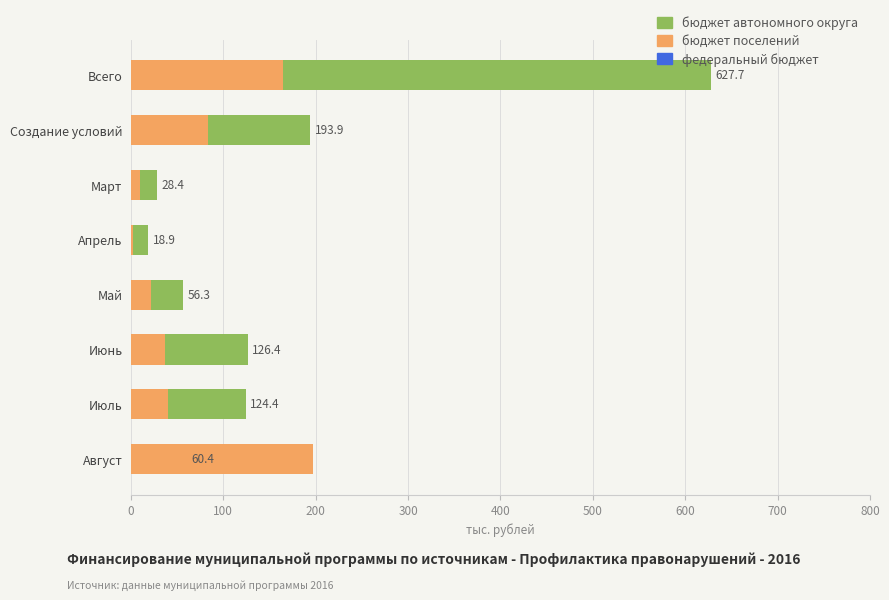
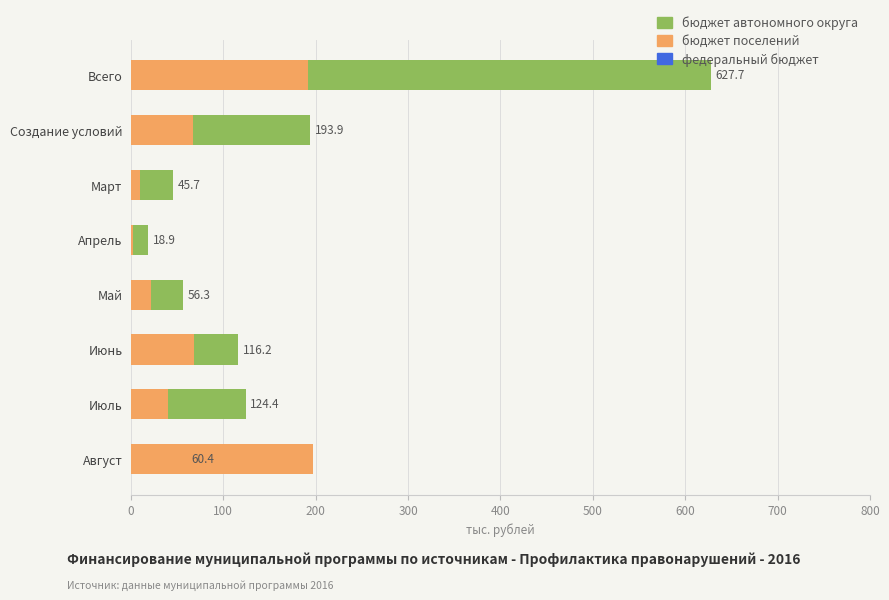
бюджет поселений, Всего: 160 -> 190
бюджет поселений, Создание условий: 80 -> 70
бюджет автономного округа, Март: 28.4 -> 45.7
бюджет автономного округа, Июнь: 126.4 -> 116.2
бюджет поселений, Июнь: 40 -> 70
